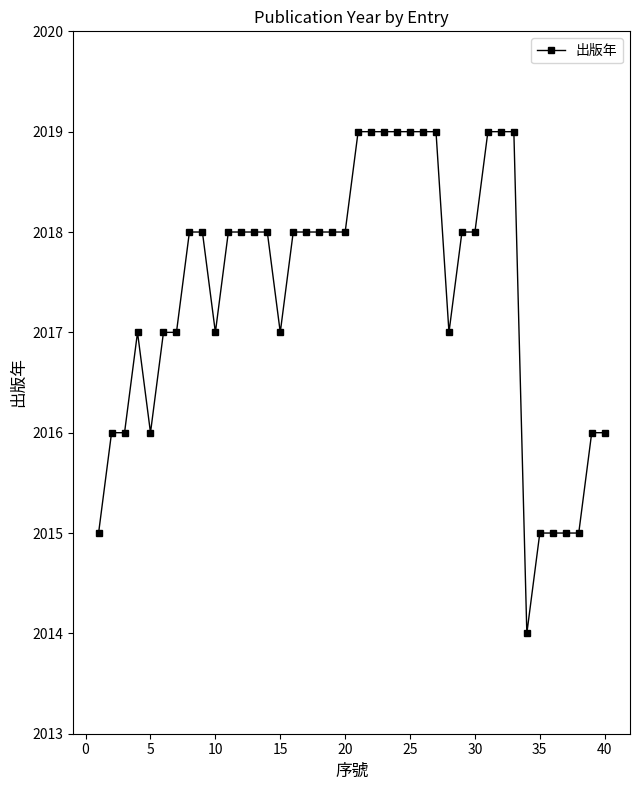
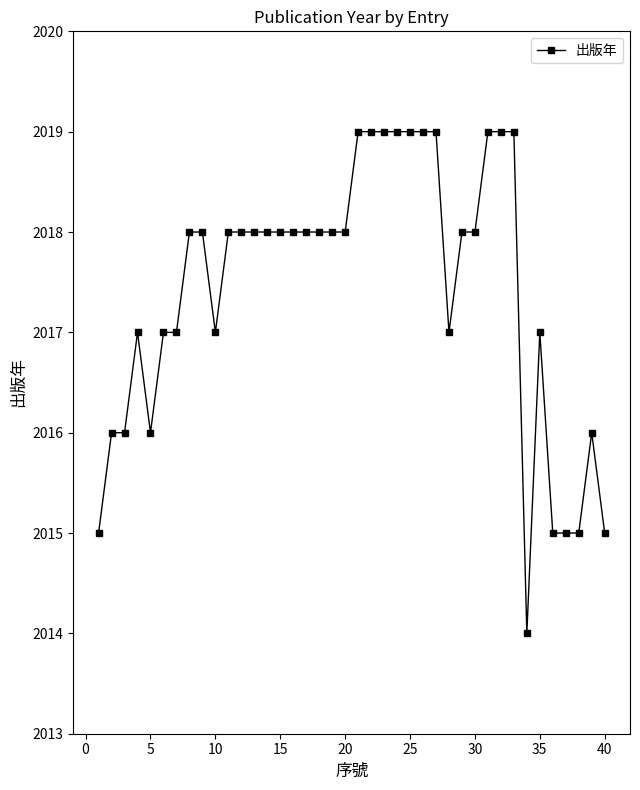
15: 2017 -> 2018
35: 2015 -> 2017
40: 2016 -> 2015
